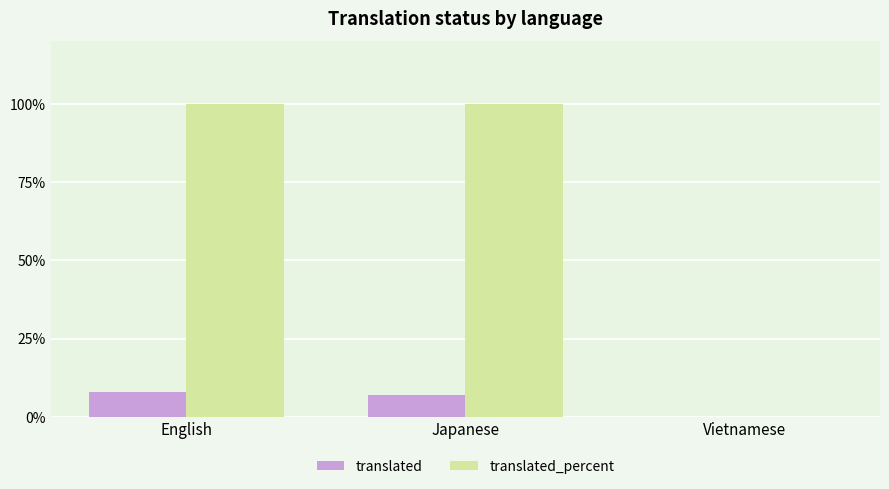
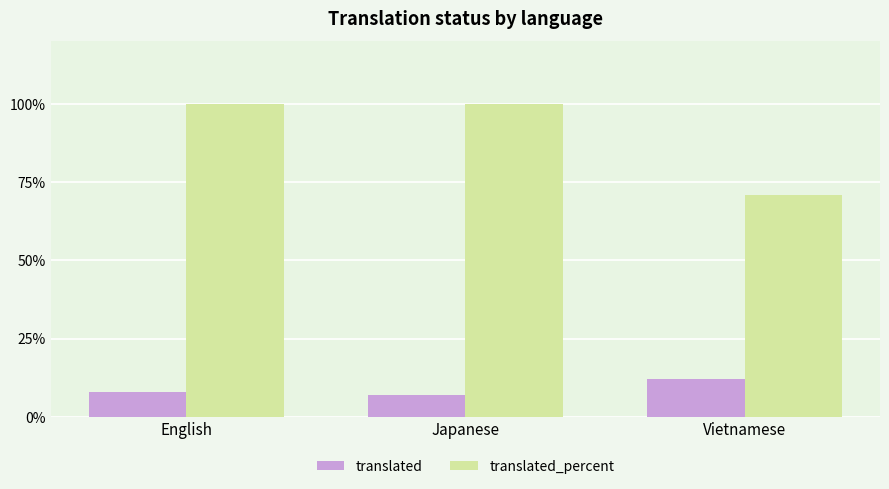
translated, Vietnamese: 0% -> 12%
translated_percent, Vietnamese: 0% -> 71%
